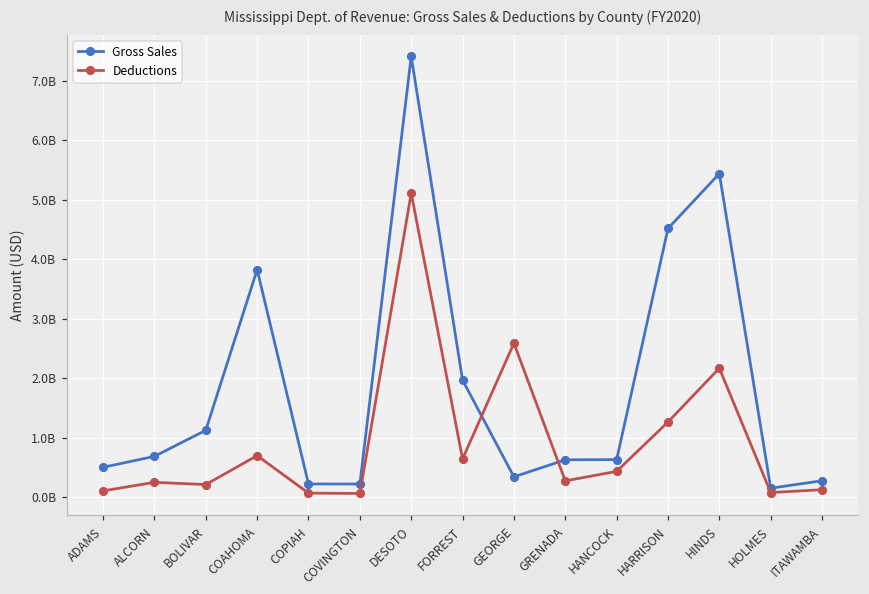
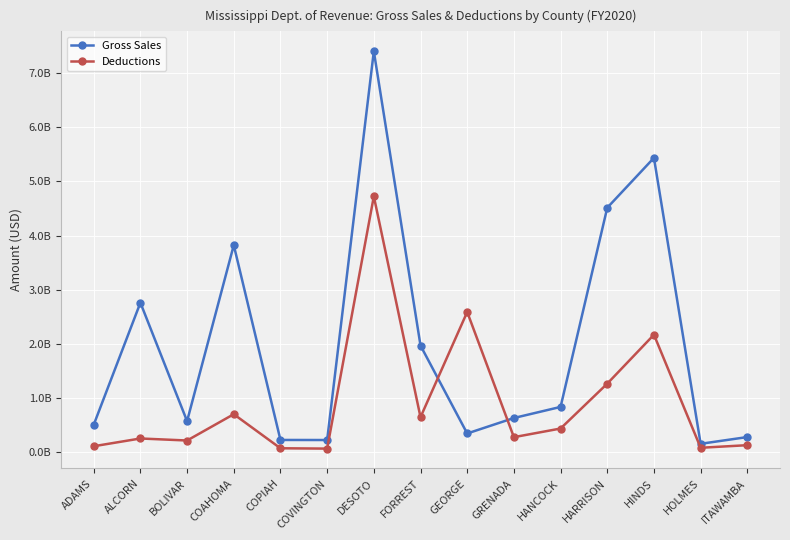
Gross Sales, ALCORN: 700000000 -> 2800000000
Gross Sales, BOLIVAR: 1100000000 -> 600000000
Deductions, DESOTO: 5100000000 -> 4700000000
Gross Sales, HANCOCK: 600000000 -> 800000000
